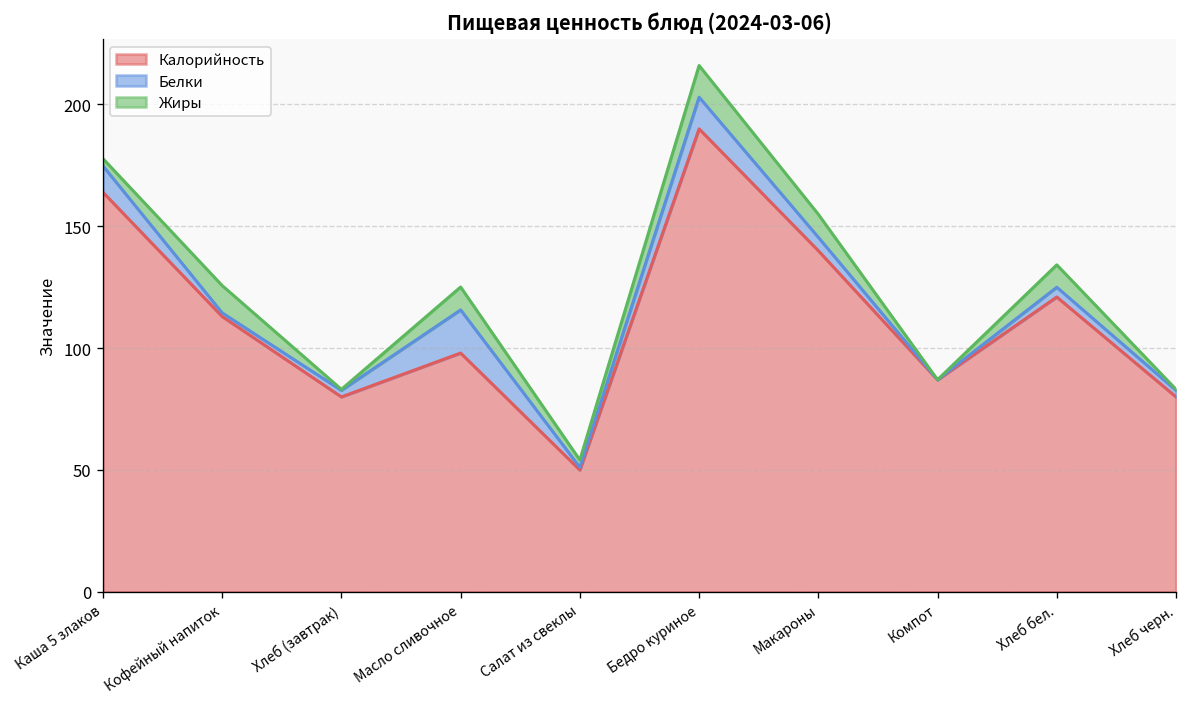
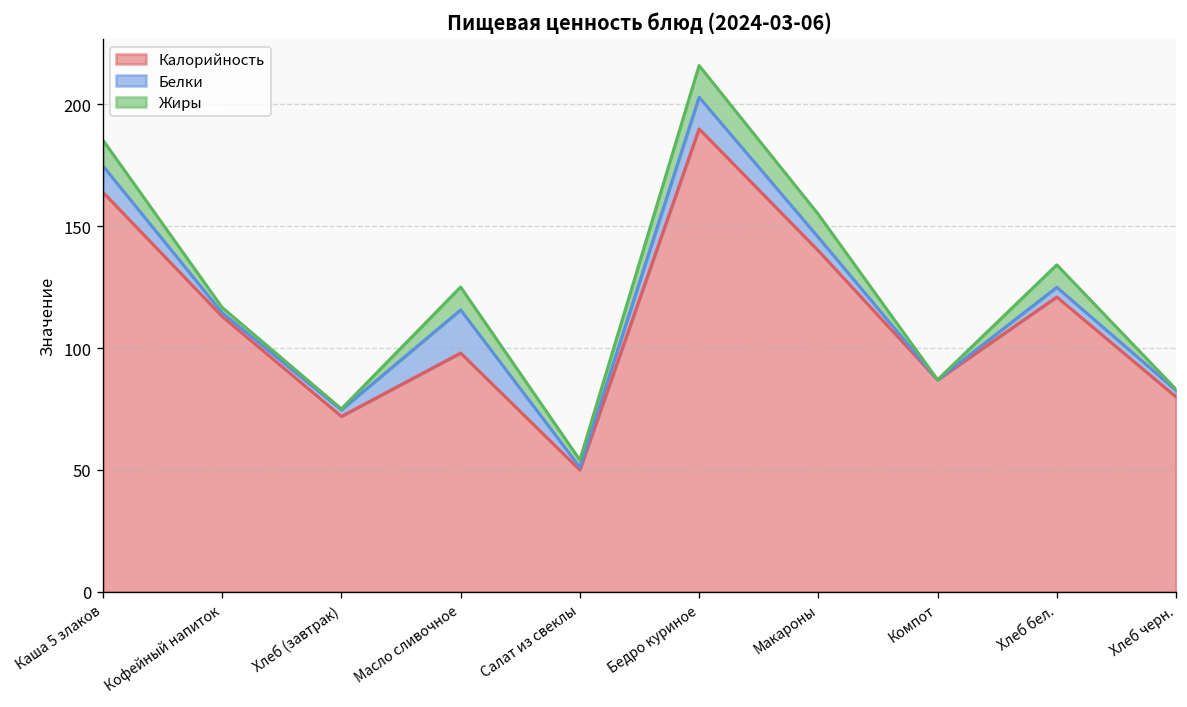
Жиры, Каша 5 злаков: 3 -> 11
Жиры, Кофейный напиток: 11 -> 2
Калорийность, Хлеб (завтрак): 80 -> 72
